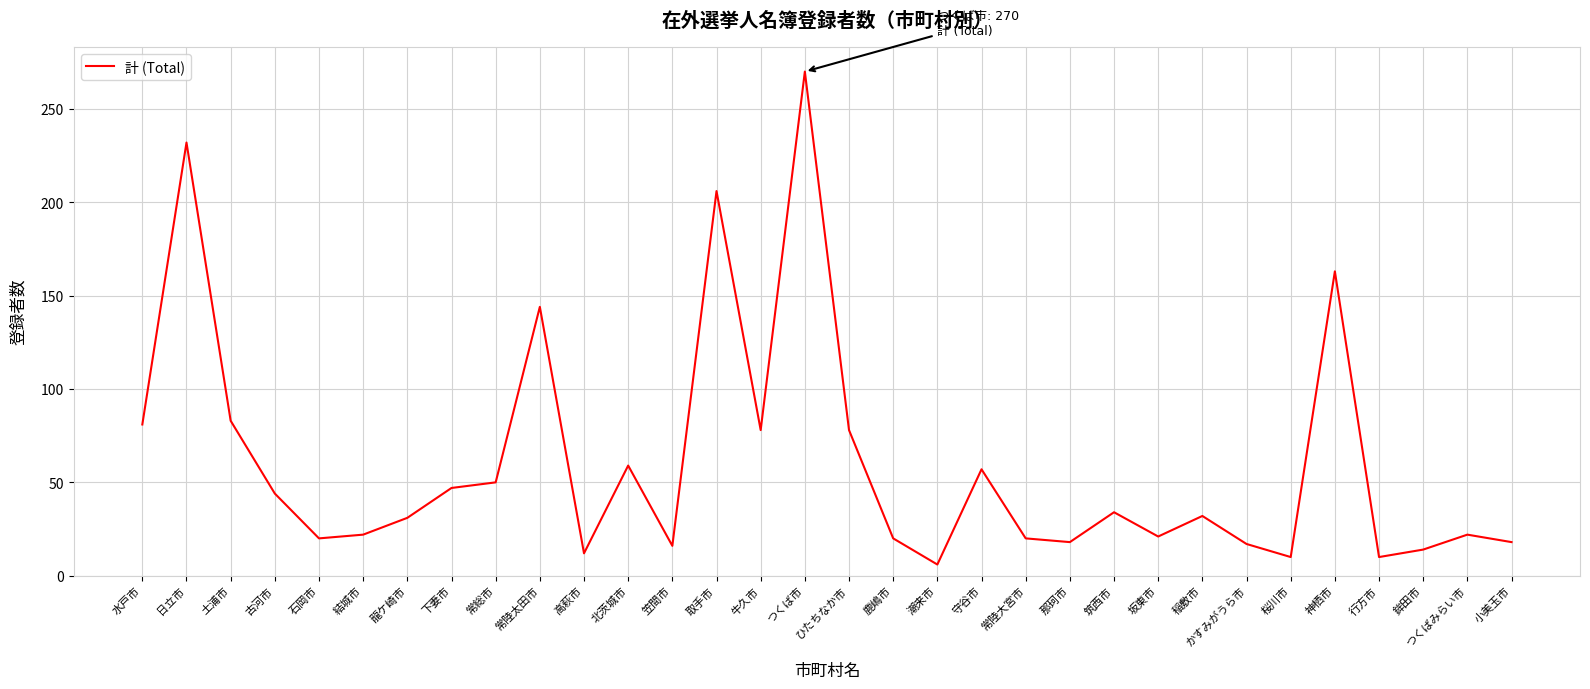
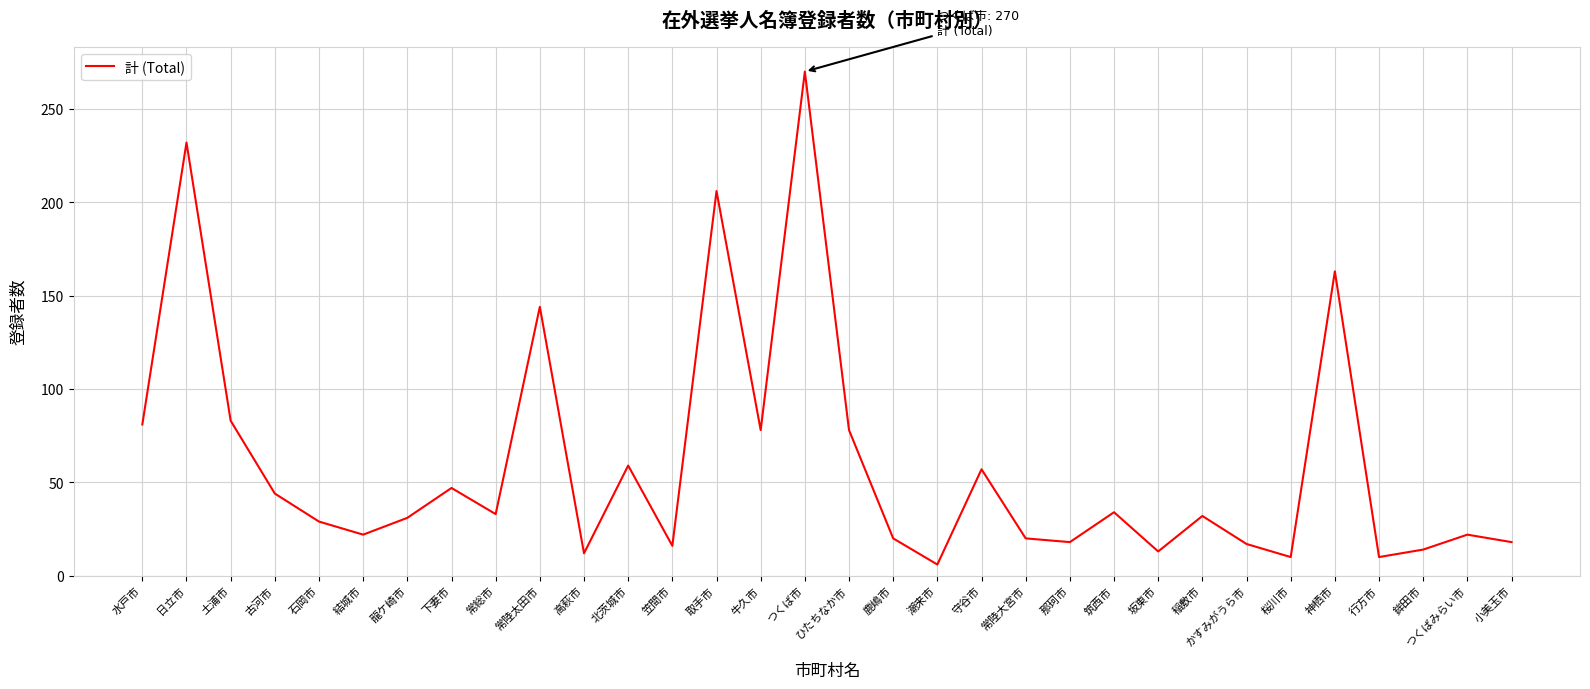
石岡市: 20 -> 29
常総市: 50 -> 33
坂東市: 21 -> 13
